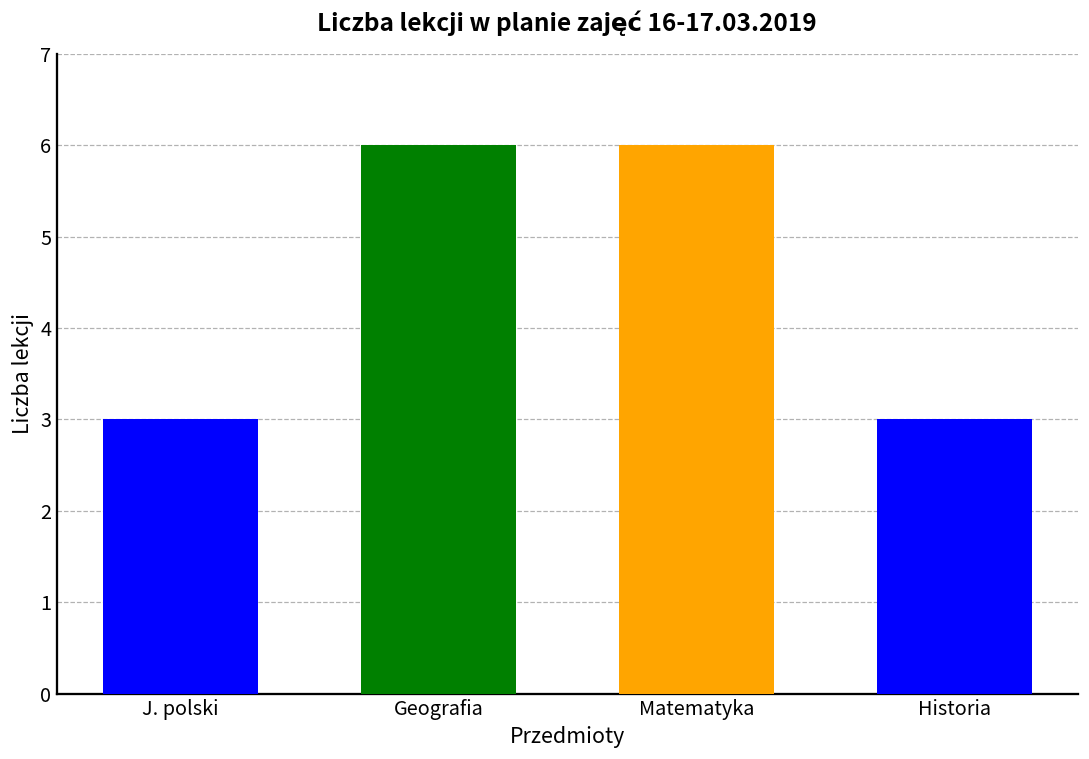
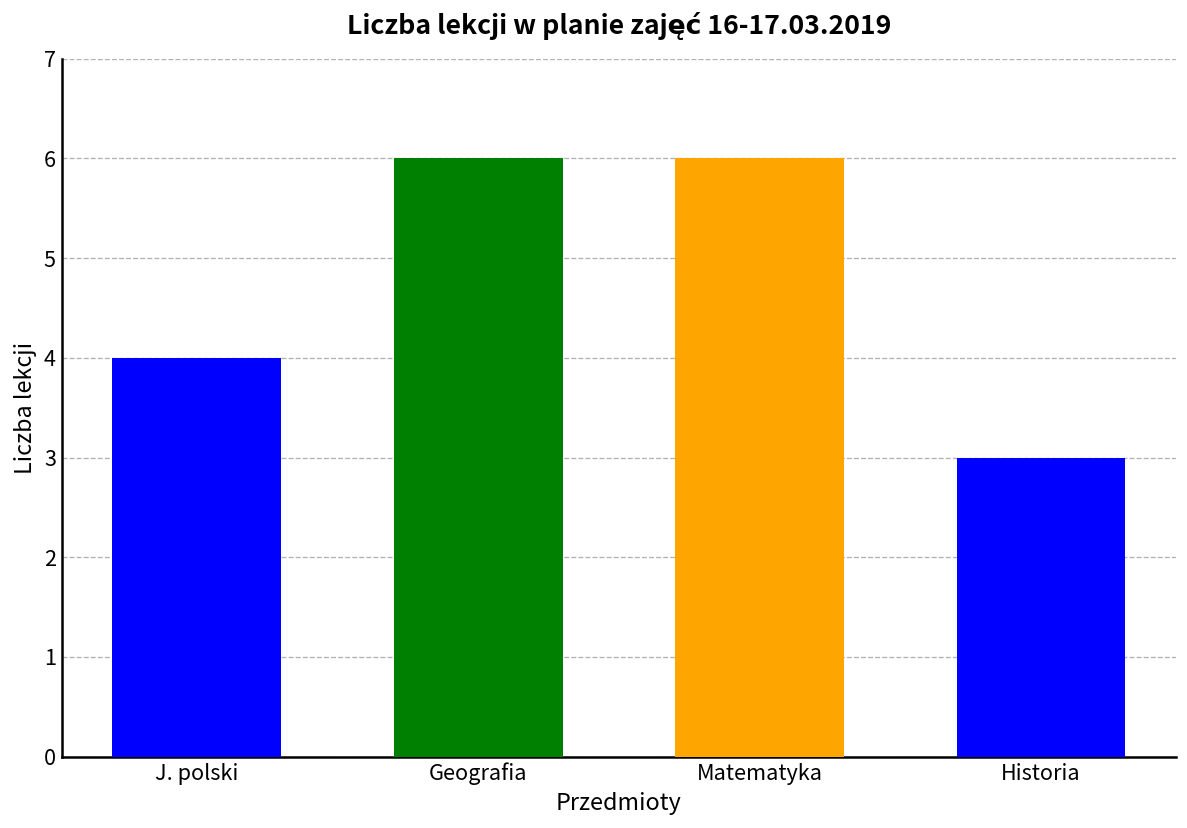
J. polski: 3 -> 4
